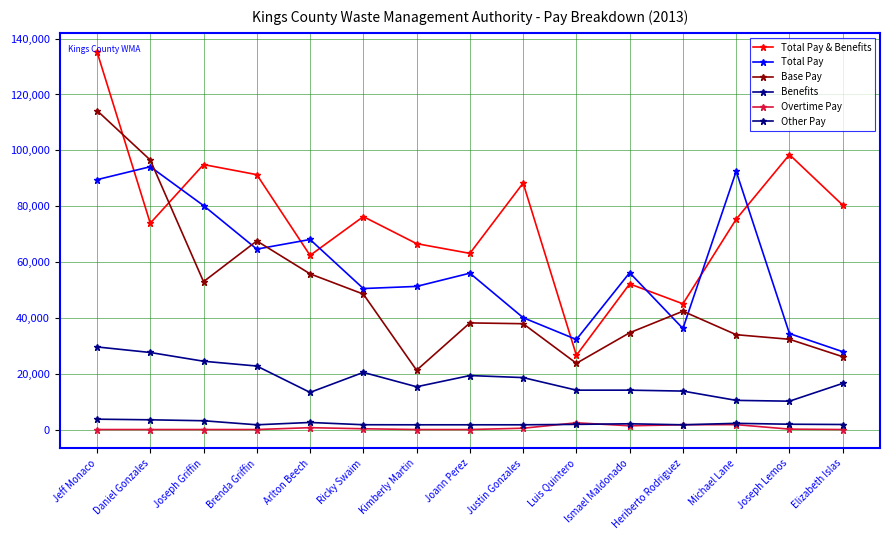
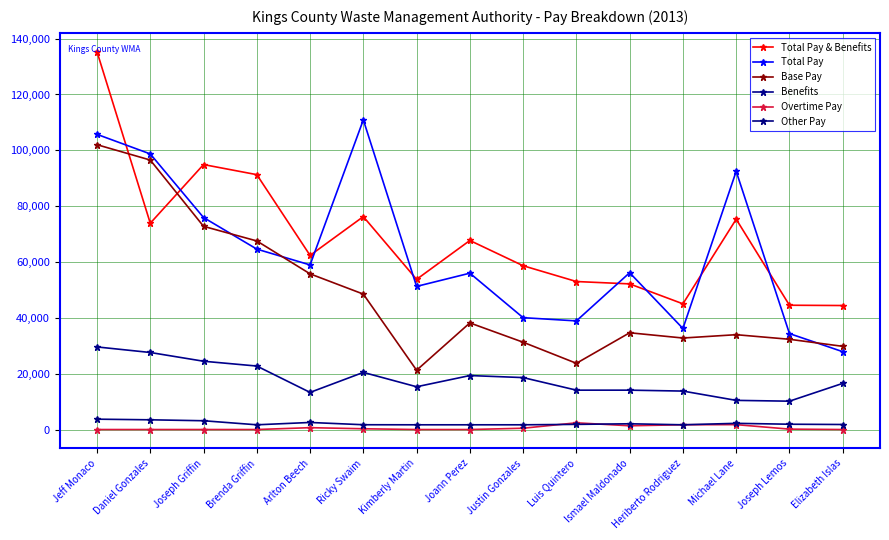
Total Pay, Jeff Monaco: 89,000 -> 106,000
Base Pay, Jeff Monaco: 114,000 -> 102,000
Total Pay, Daniel Gonzales: 94,000 -> 99,000
Total Pay, Joseph Griffin: 80,000 -> 76,000
Base Pay, Joseph Griffin: 53,000 -> 73,000
Total Pay, Arlton Beech: 68,000 -> 59,000
Total Pay, Ricky Swaim: 50,000 -> 111,000
Total Pay & Benefits, Kimberly Martin: 67,000 -> 54,000
Total Pay & Benefits, Joann Perez: 63,000 -> 68,000
Total Pay & Benefits, Justin Gonzales: 88,000 -> 59,000
Base Pay, Justin Gonzales: 38,000 -> 31,000
Total Pay & Benefits, Luis Quintero: 27,000 -> 53,000
Total Pay, Luis Quintero: 32,000 -> 39,000
Base Pay, Heriberto Rodriguez: 42,000 -> 33,000
Total Pay & Benefits, Joseph Lemos: 98,000 -> 45,000
Total Pay & Benefits, Elizabeth Islas: 80,000 -> 44,000
Base Pay, Elizabeth Islas: 26,000 -> 30,000
